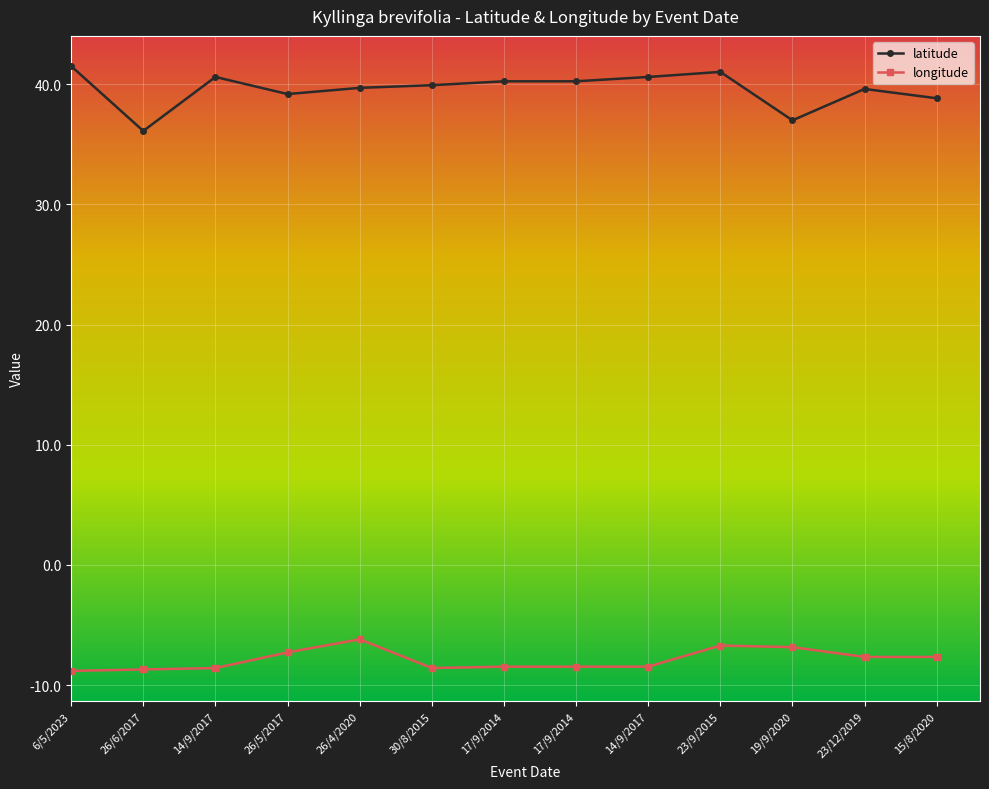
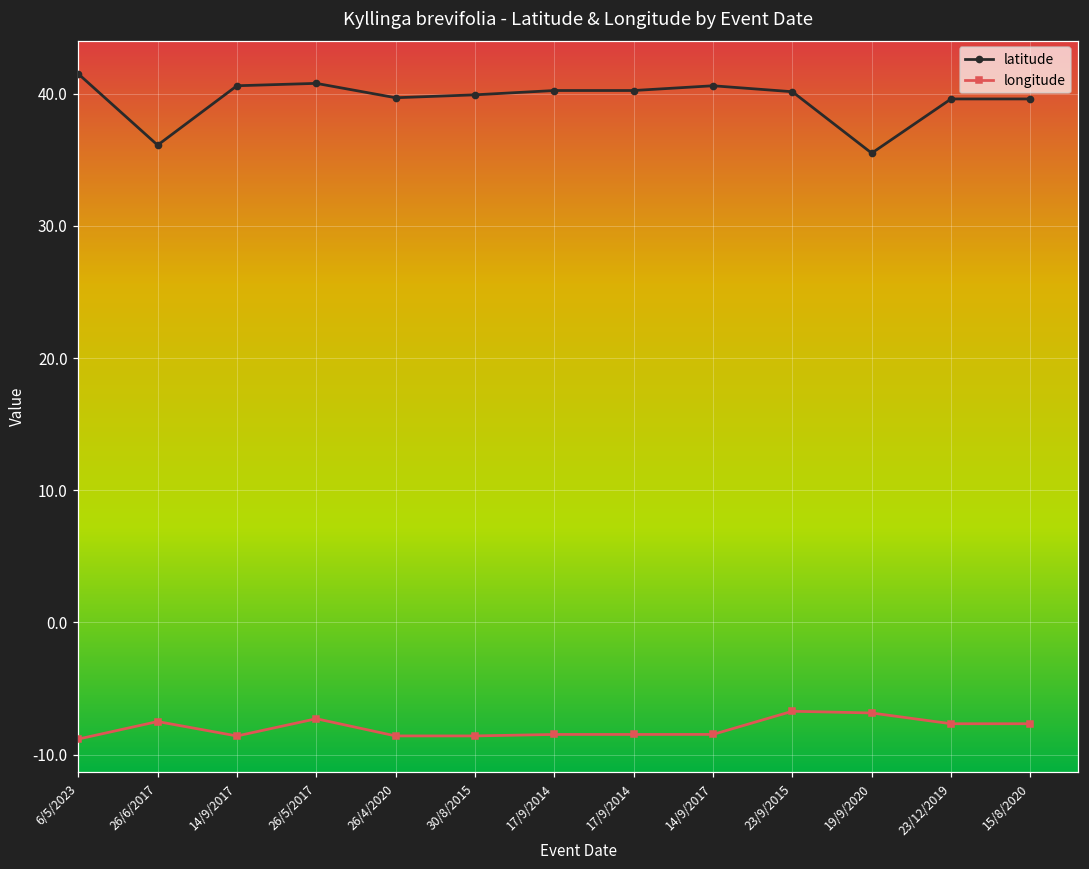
longitude, 26/6/2017: -8.7 -> -7.5
latitude, 26/5/2017: 39.2 -> 40.8
longitude, 26/4/2020: -6.2 -> -8.6
latitude, 23/9/2015: 41.0 -> 40.2
latitude, 19/9/2020: 37.0 -> 35.5
latitude, 15/8/2020: 38.8 -> 39.6
